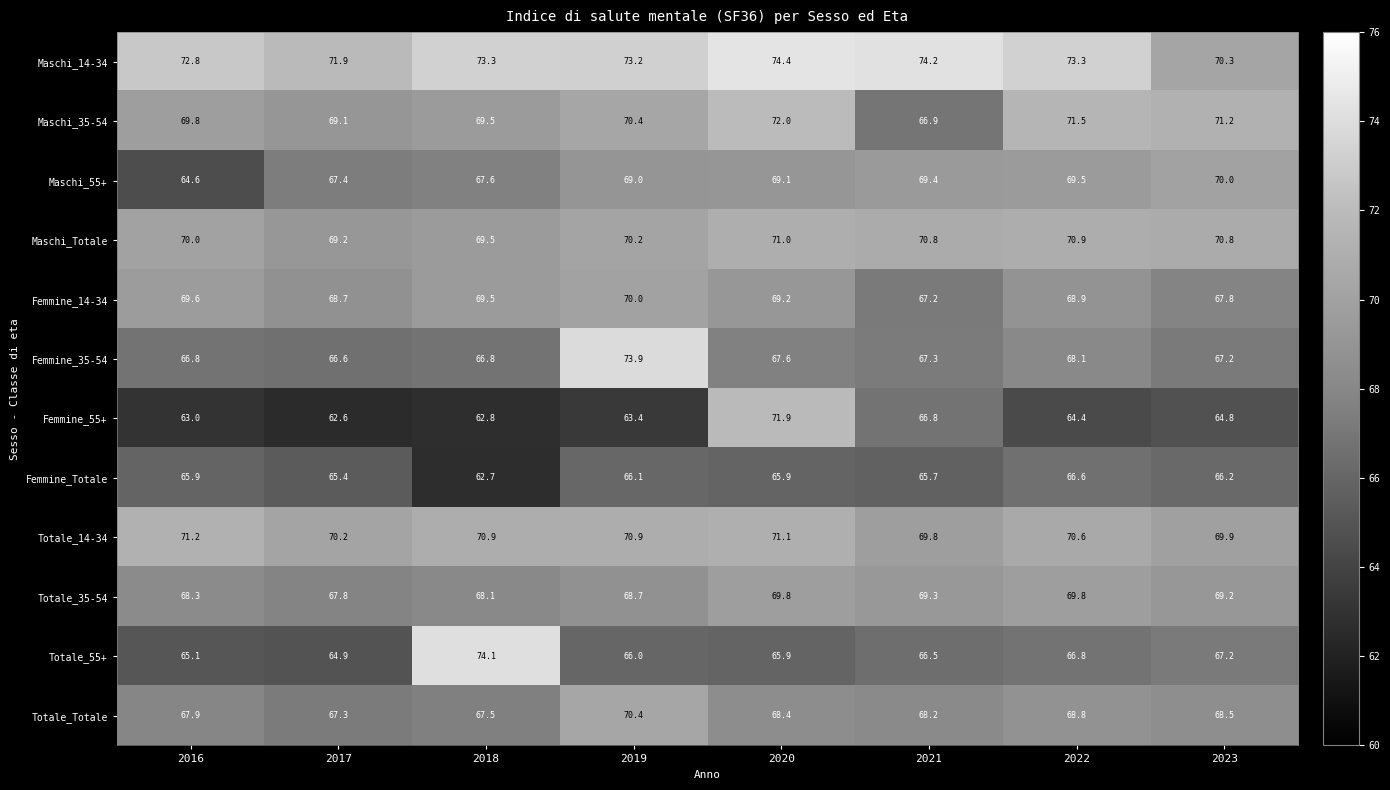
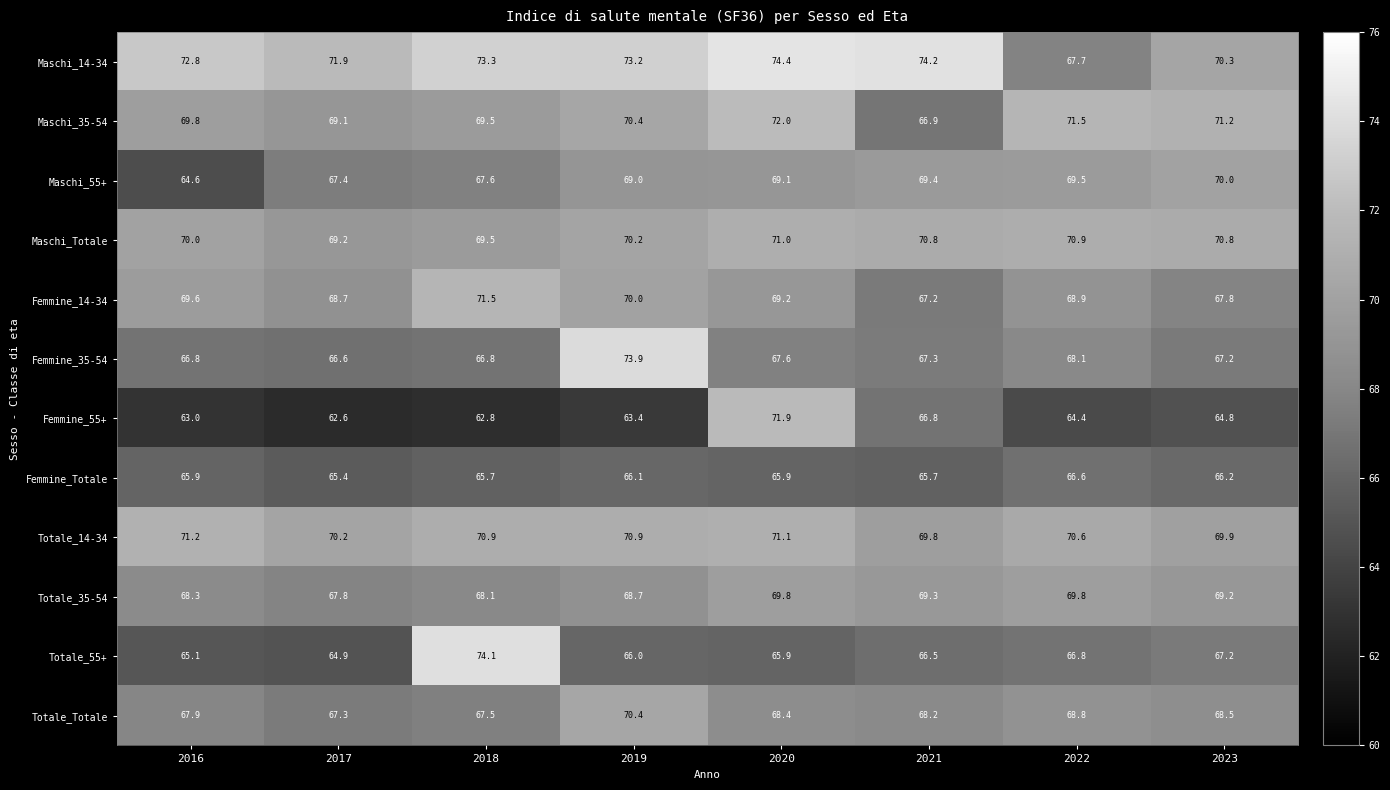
Maschi_14-34, 2022: 73.3 -> 67.7
Femmine_14-34, 2018: 69.5 -> 71.5
Femmine_Totale, 2018: 62.7 -> 65.7
